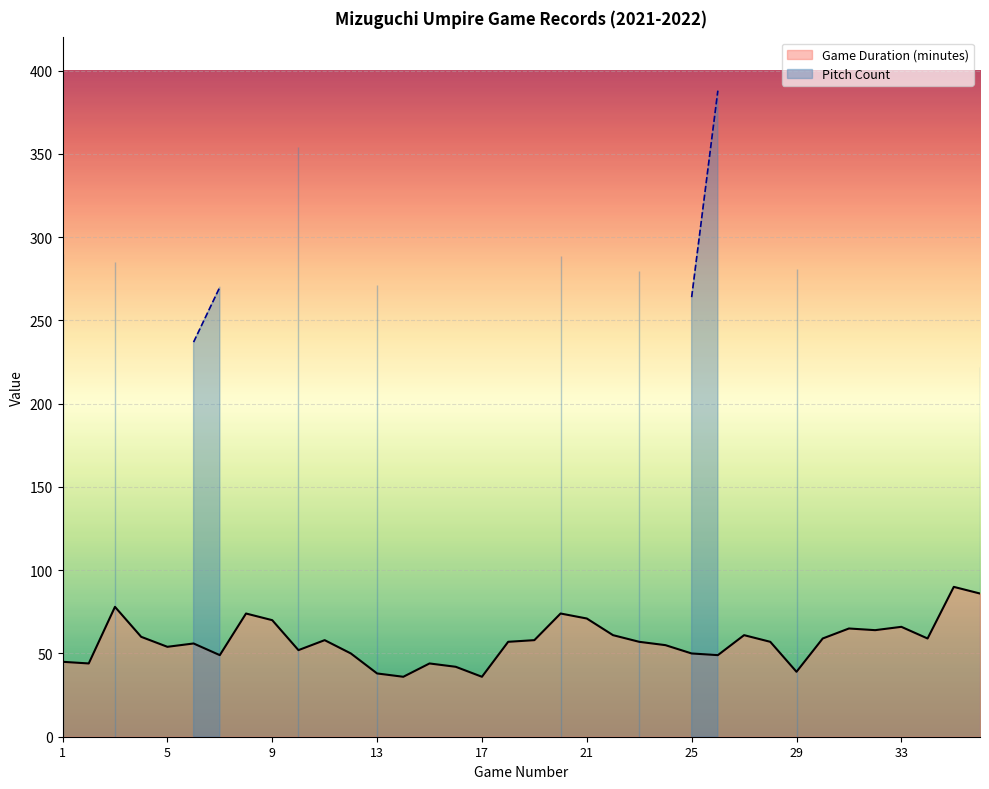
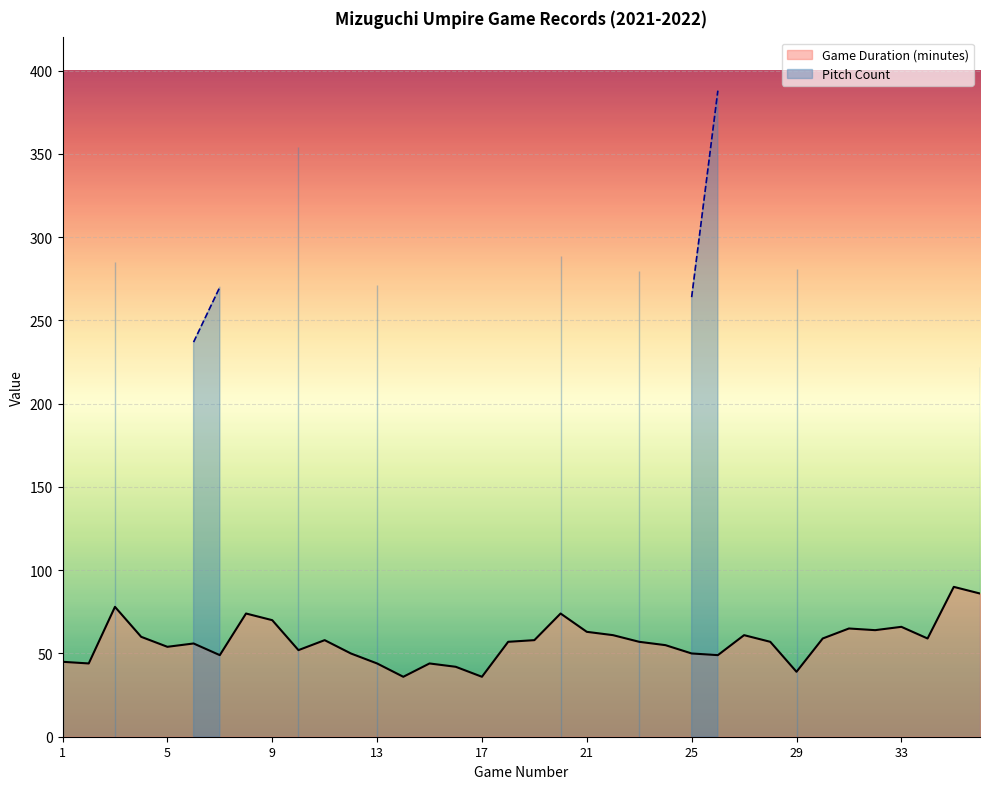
Game Duration (minutes), 13: 38 -> 44
Game Duration (minutes), 21: 71 -> 63
